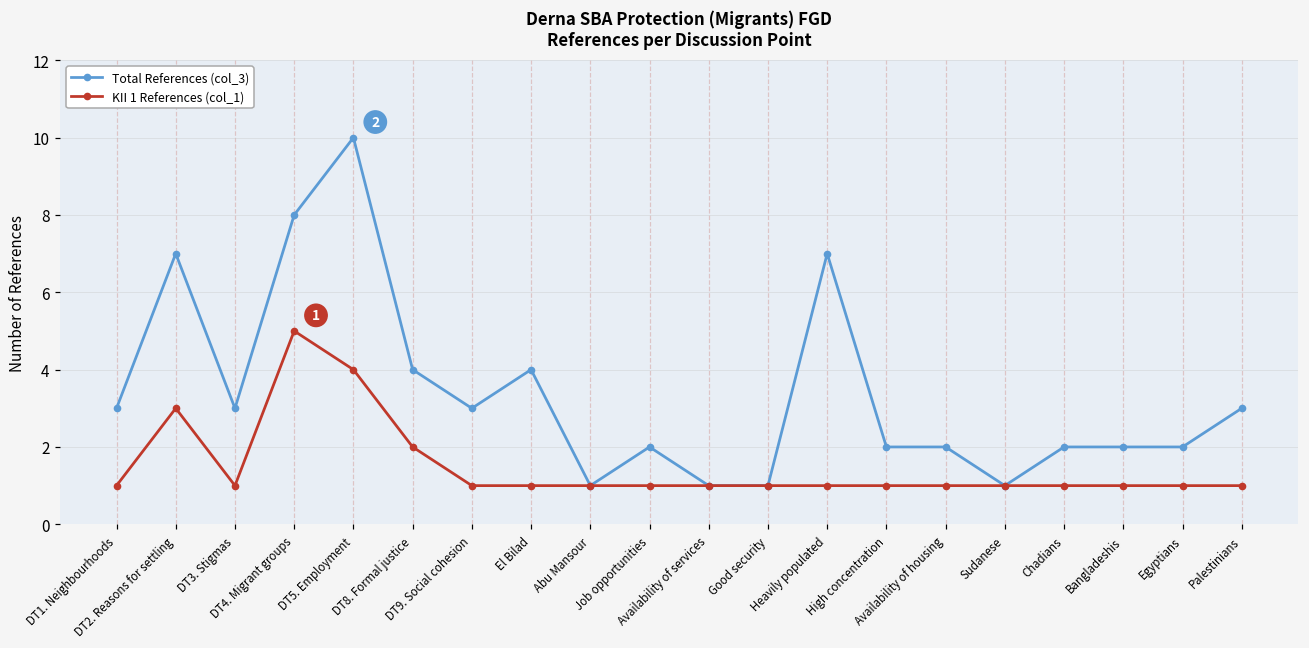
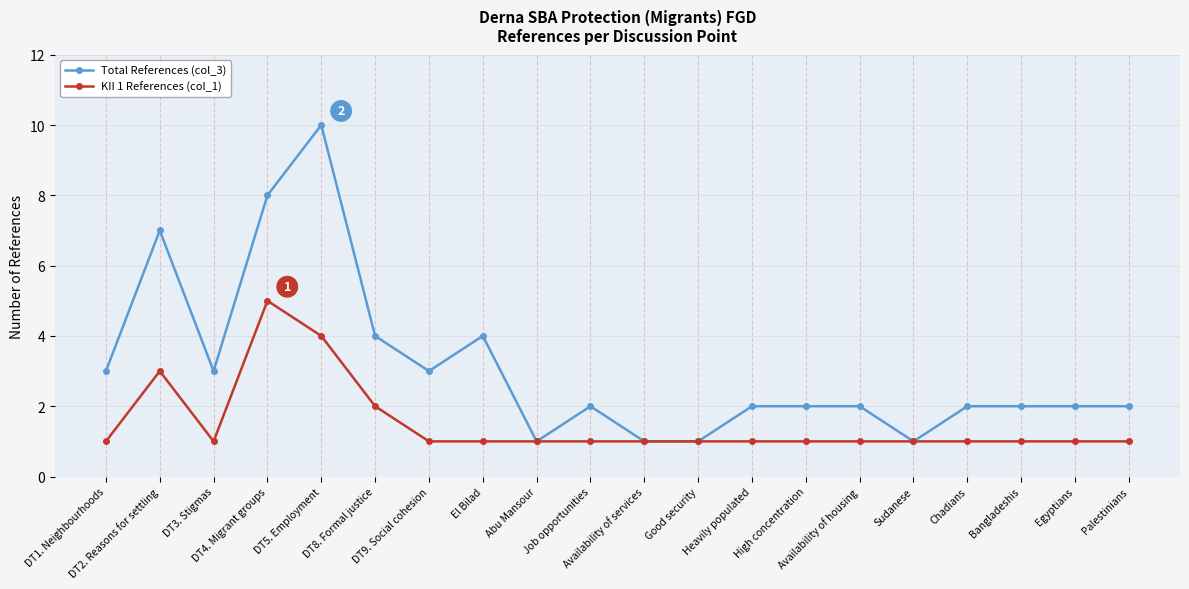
Total References (col_3), Heavily populated: 7 -> 2
Total References (col_3), Palestinians: 3 -> 2
